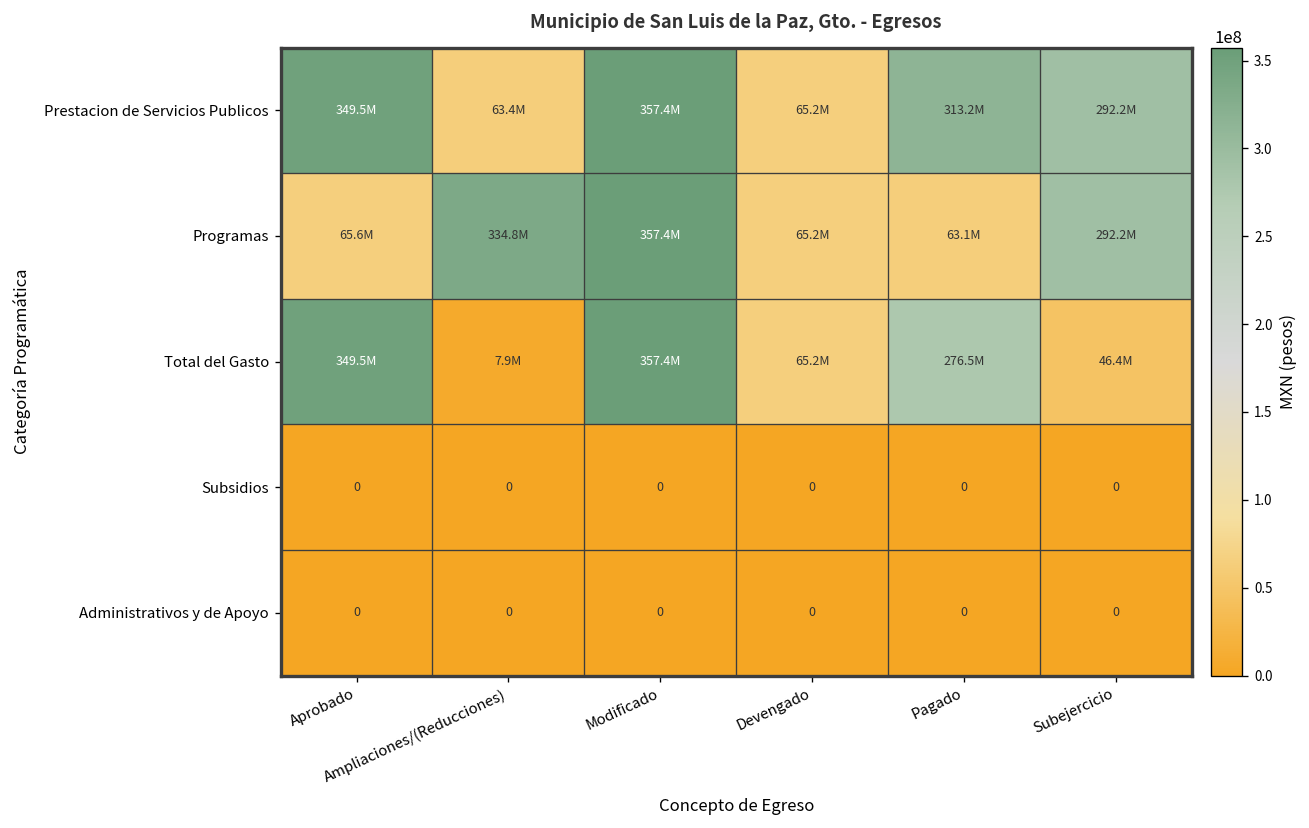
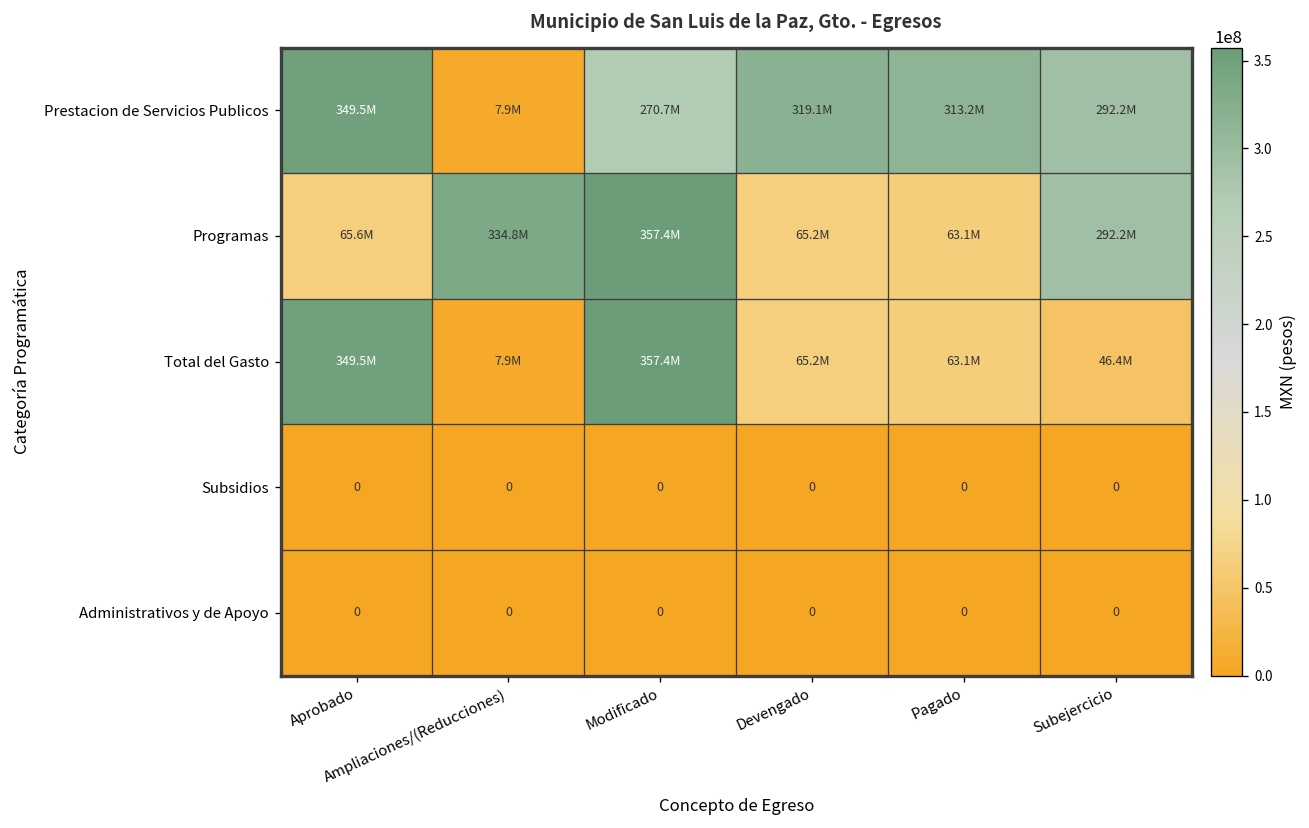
Prestacion de Servicios Publicos, Ampliaciones/(Reducciones): 63.4M -> 7.9M
Prestacion de Servicios Publicos, Modificado: 357.4M -> 270.7M
Prestacion de Servicios Publicos, Devengado: 65.2M -> 319.1M
Total del Gasto, Pagado: 276.5M -> 63.1M
